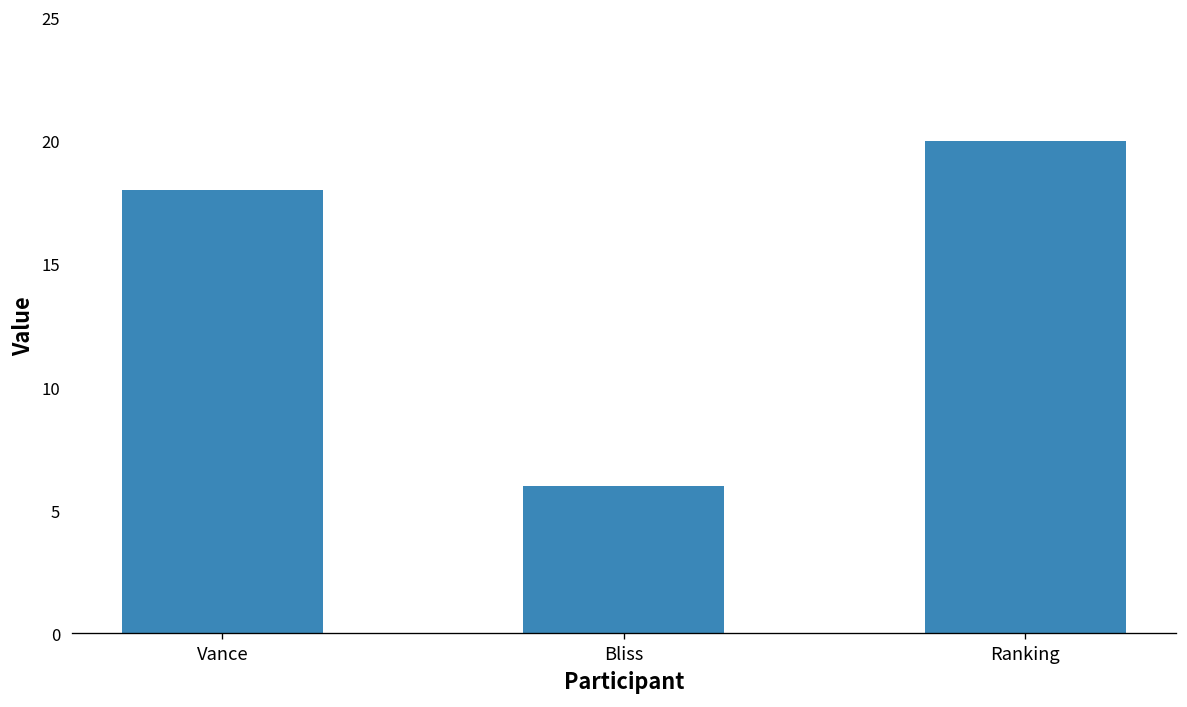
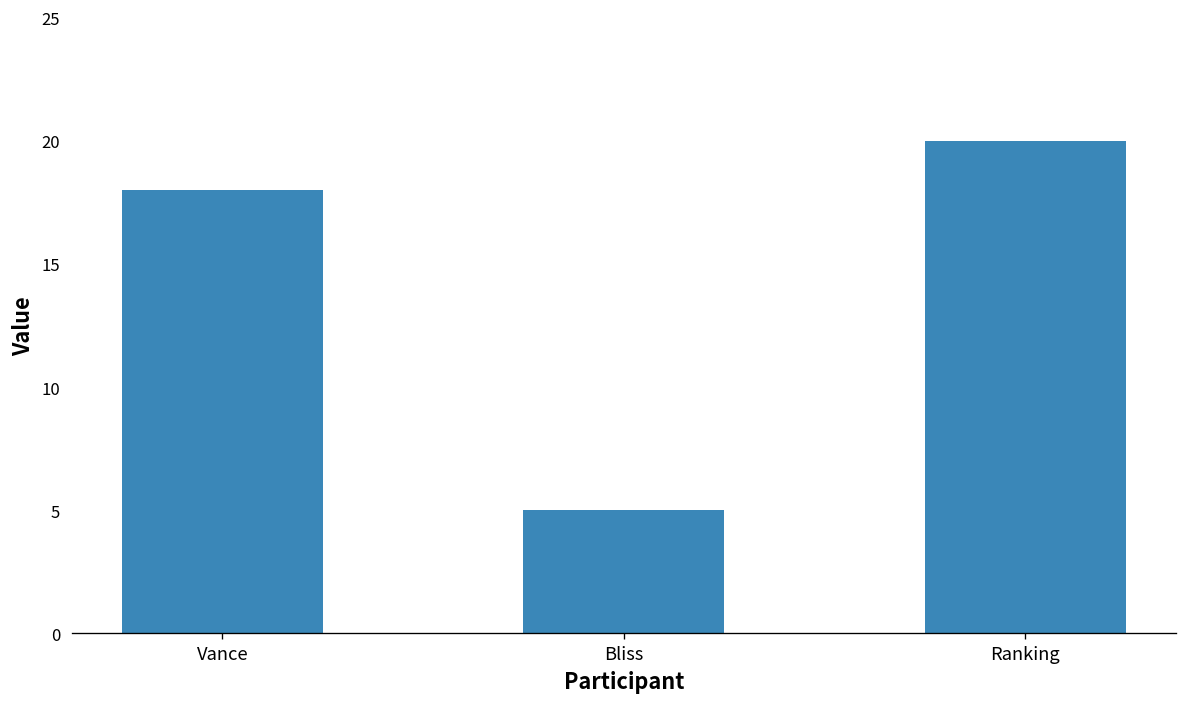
Bliss: 6 -> 5
